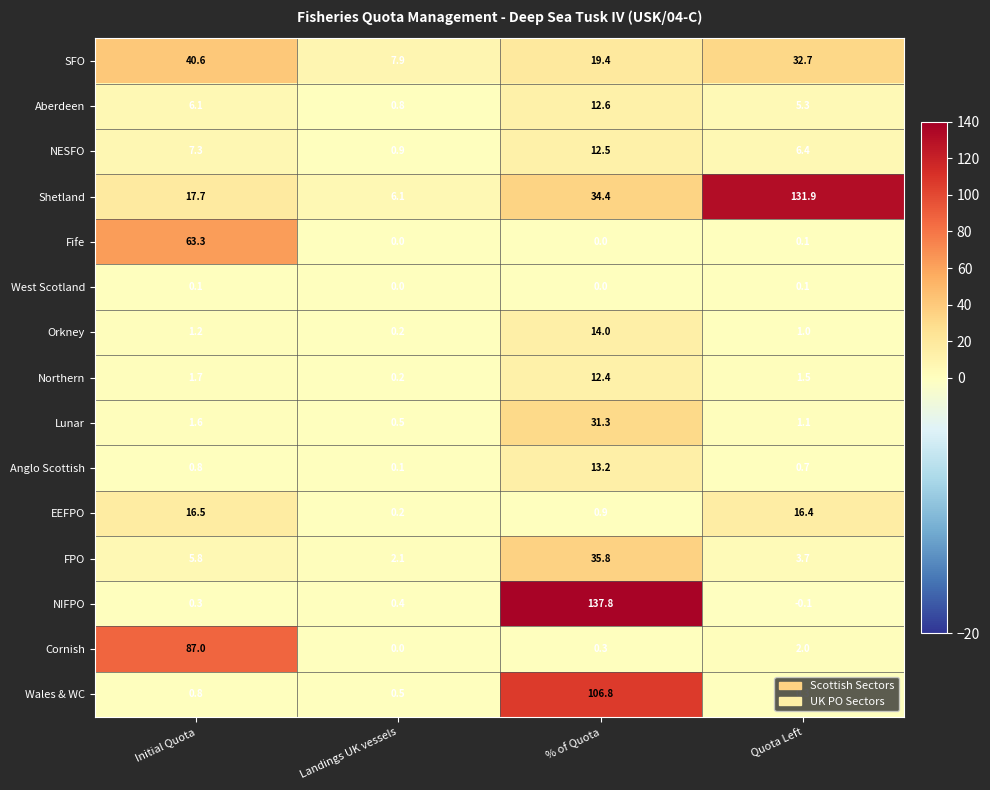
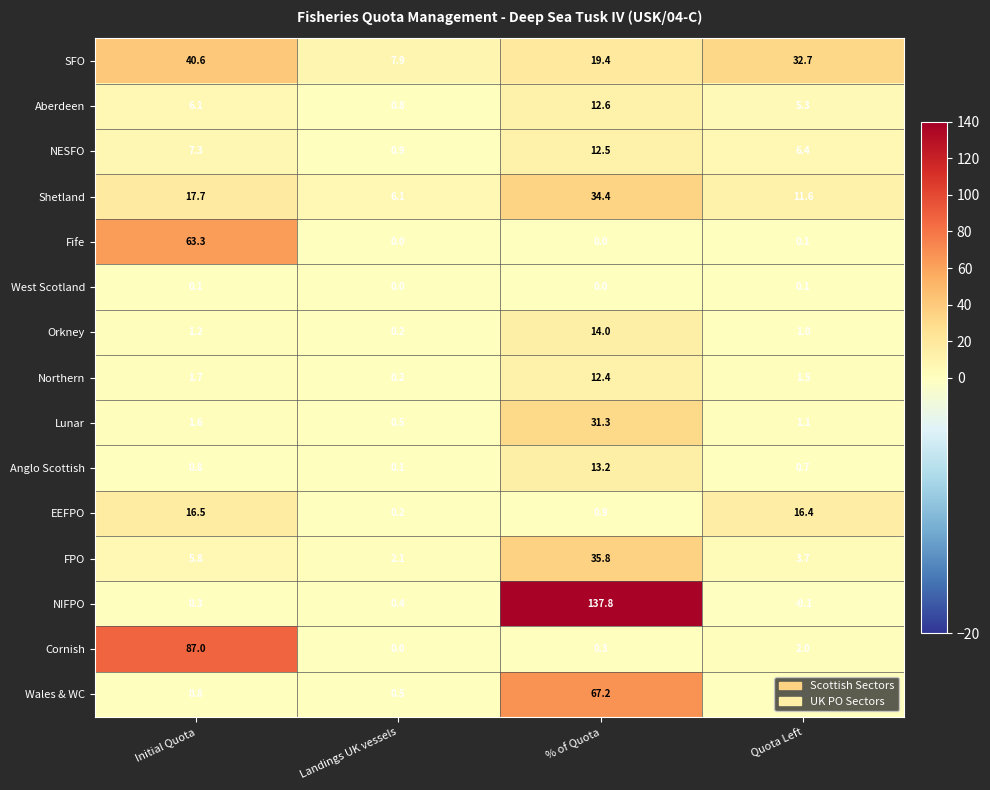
Shetland, Quota Left: 131.9 -> 11.6
Wales & WC, % of Quota: 106.8 -> 67.2
